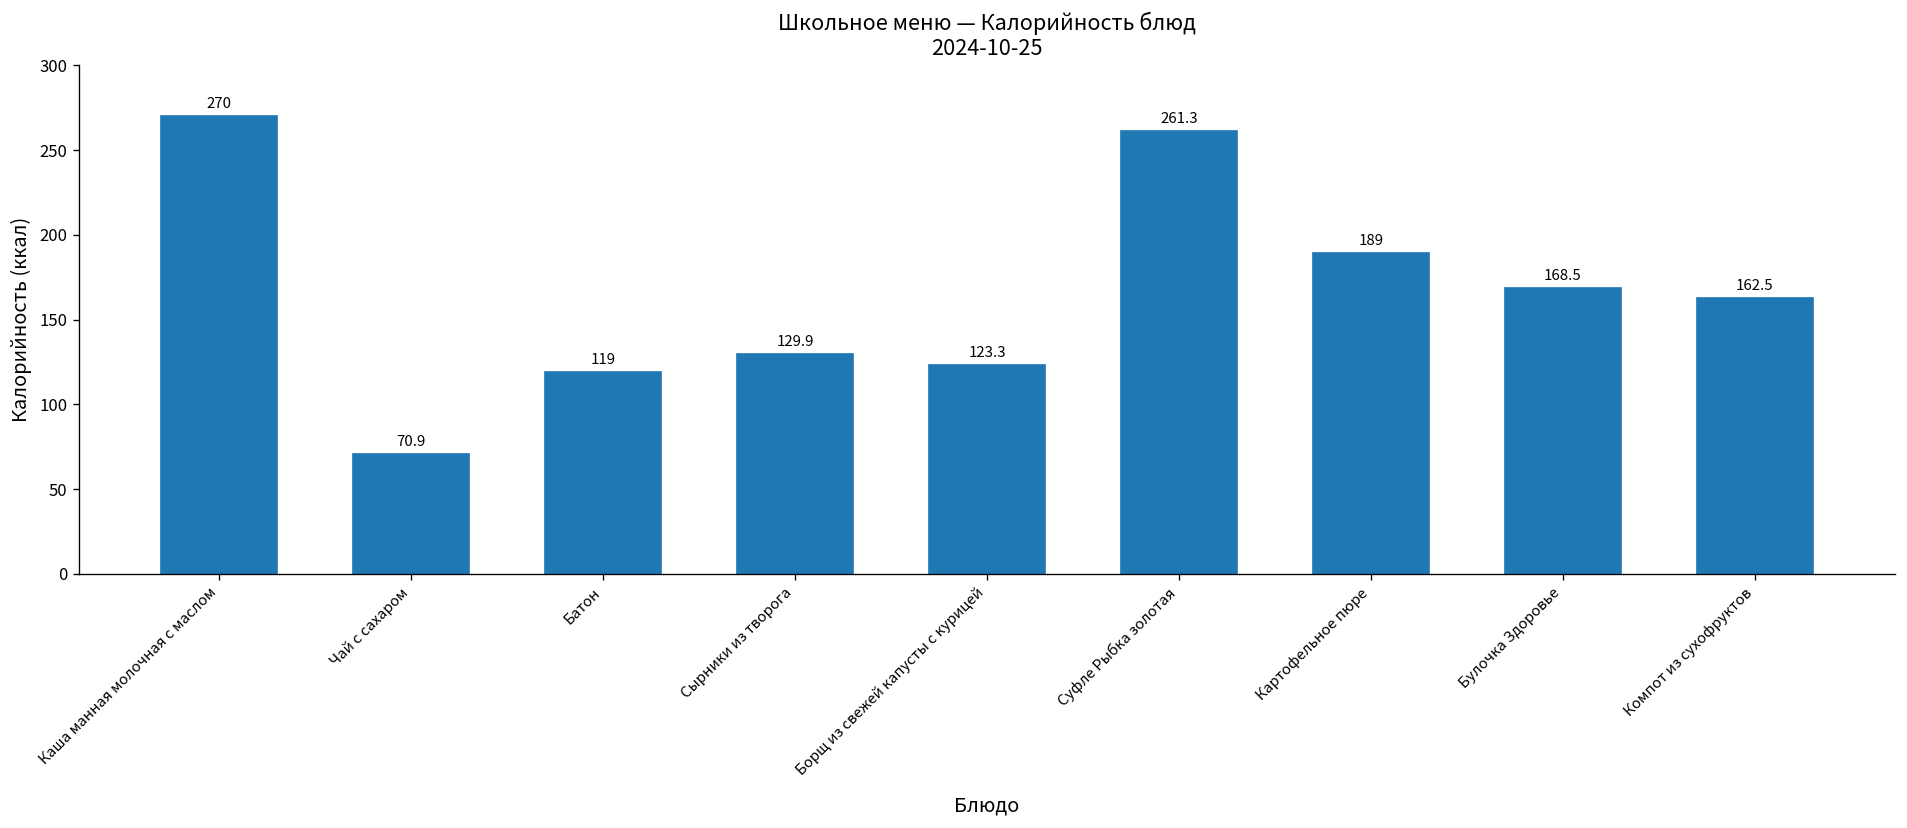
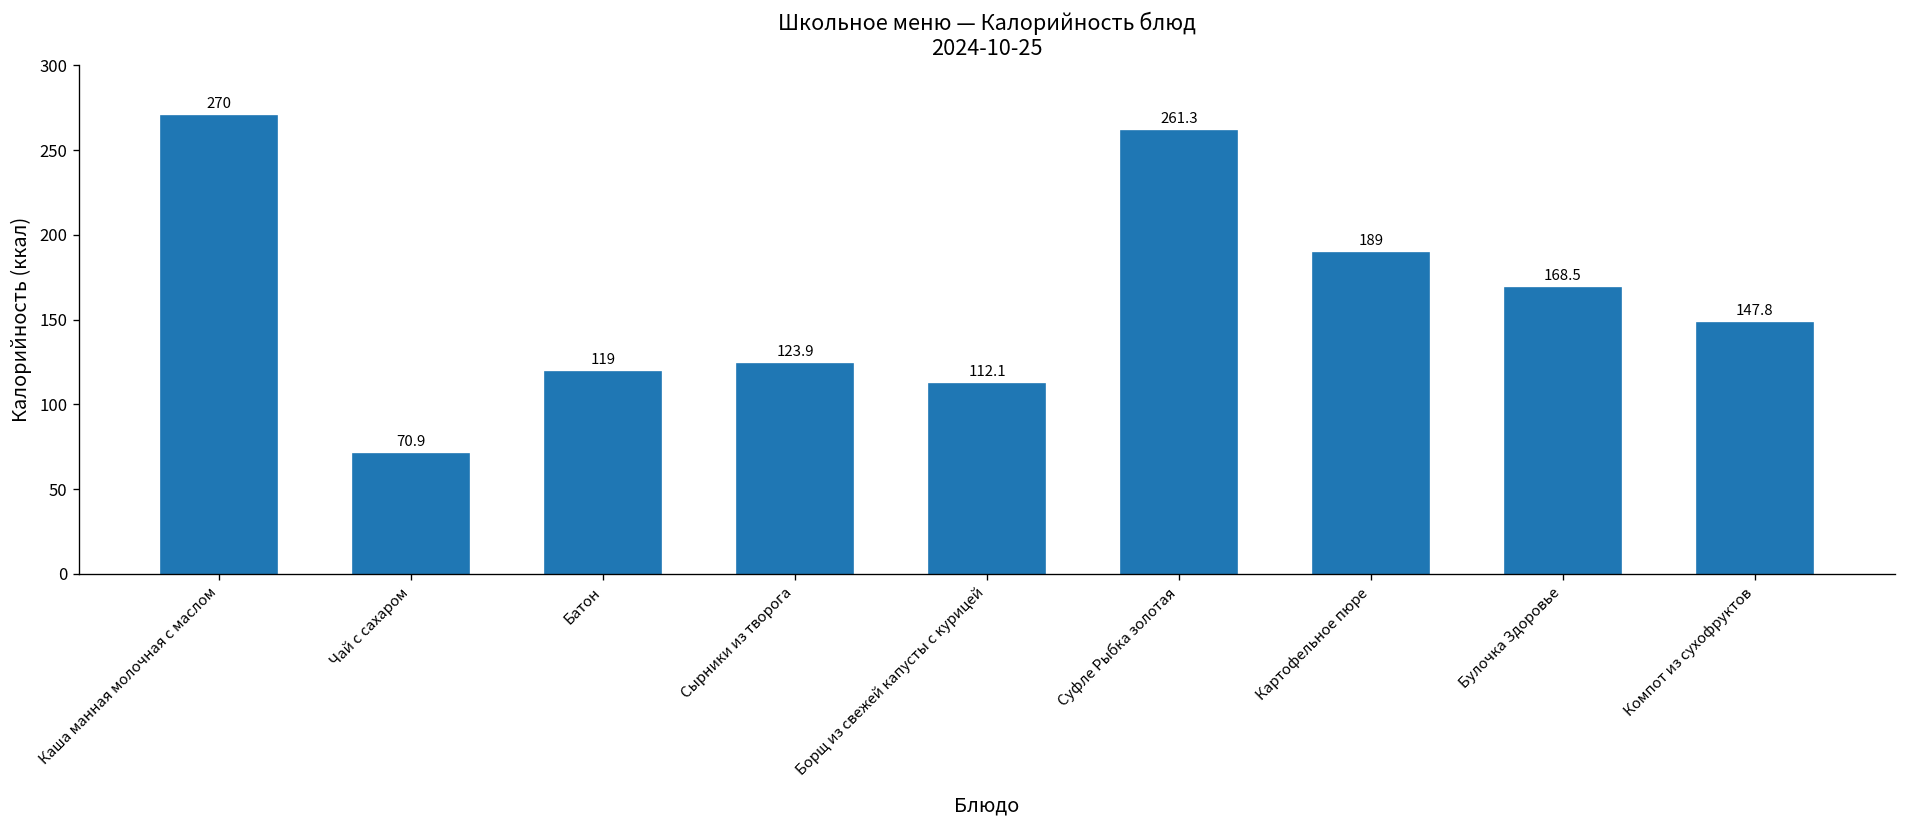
Сырники из творога: 129.9 -> 123.9
Борщ из свежей капусты с курицей: 123.3 -> 112.1
Компот из сухофруктов: 162.5 -> 147.8
